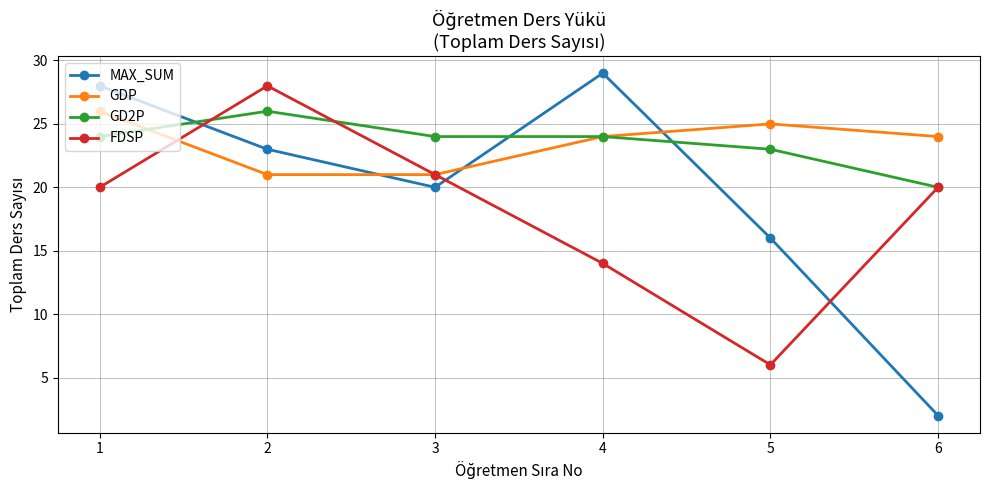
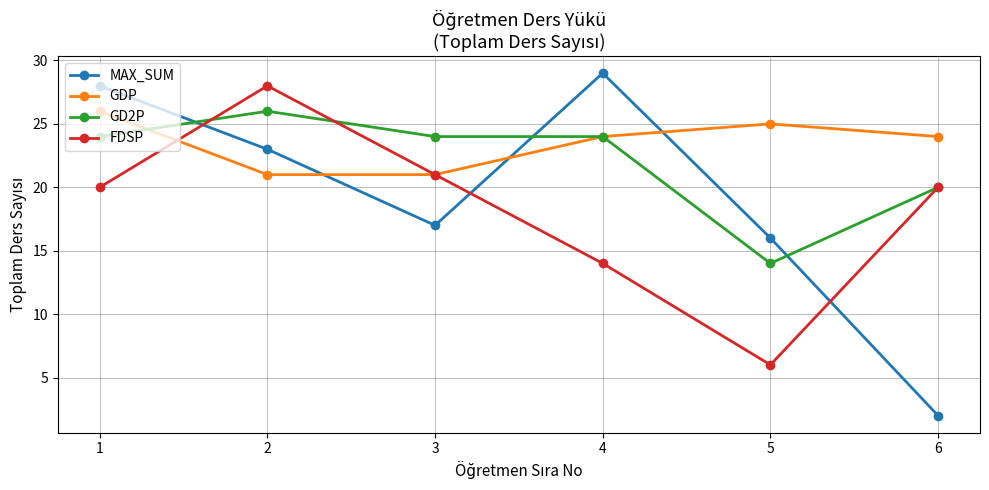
MAX_SUM, 3: 20 -> 17
GD2P, 5: 23 -> 14
